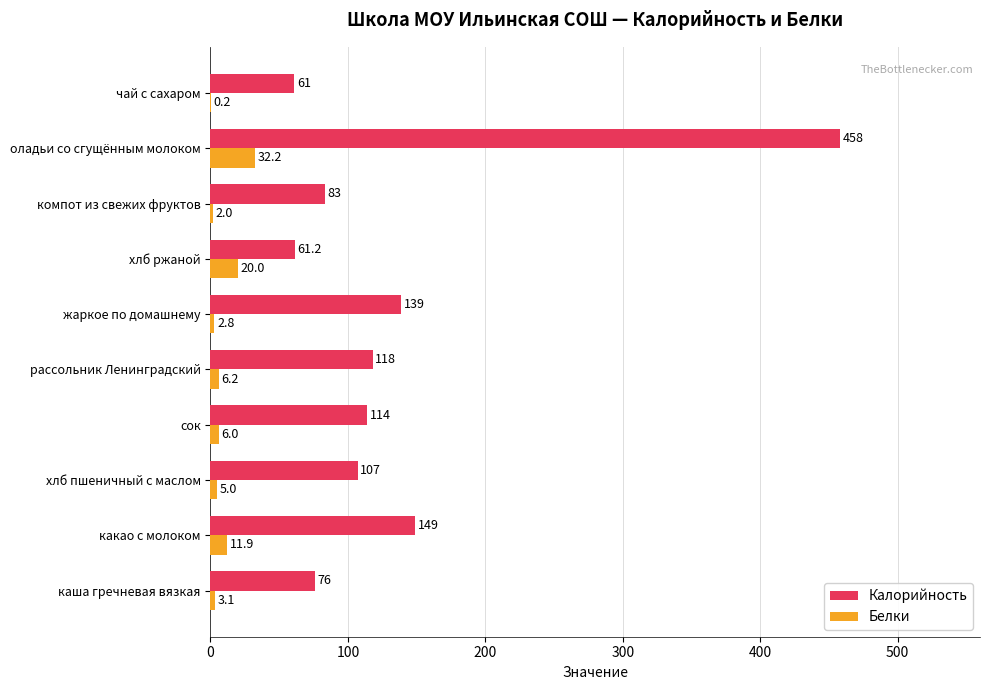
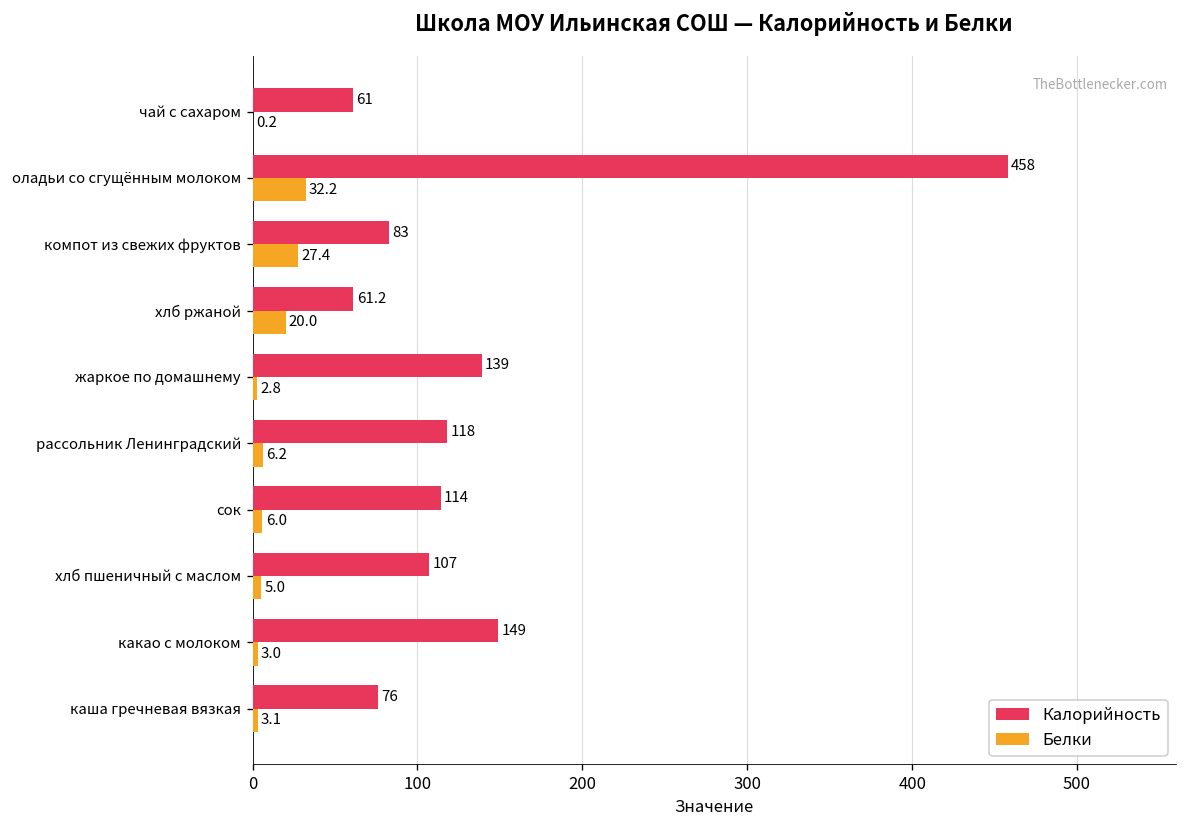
Белки, компот из свежих фруктов: 2.0 -> 27.4
Белки, какао с молоком: 11.9 -> 3.0
